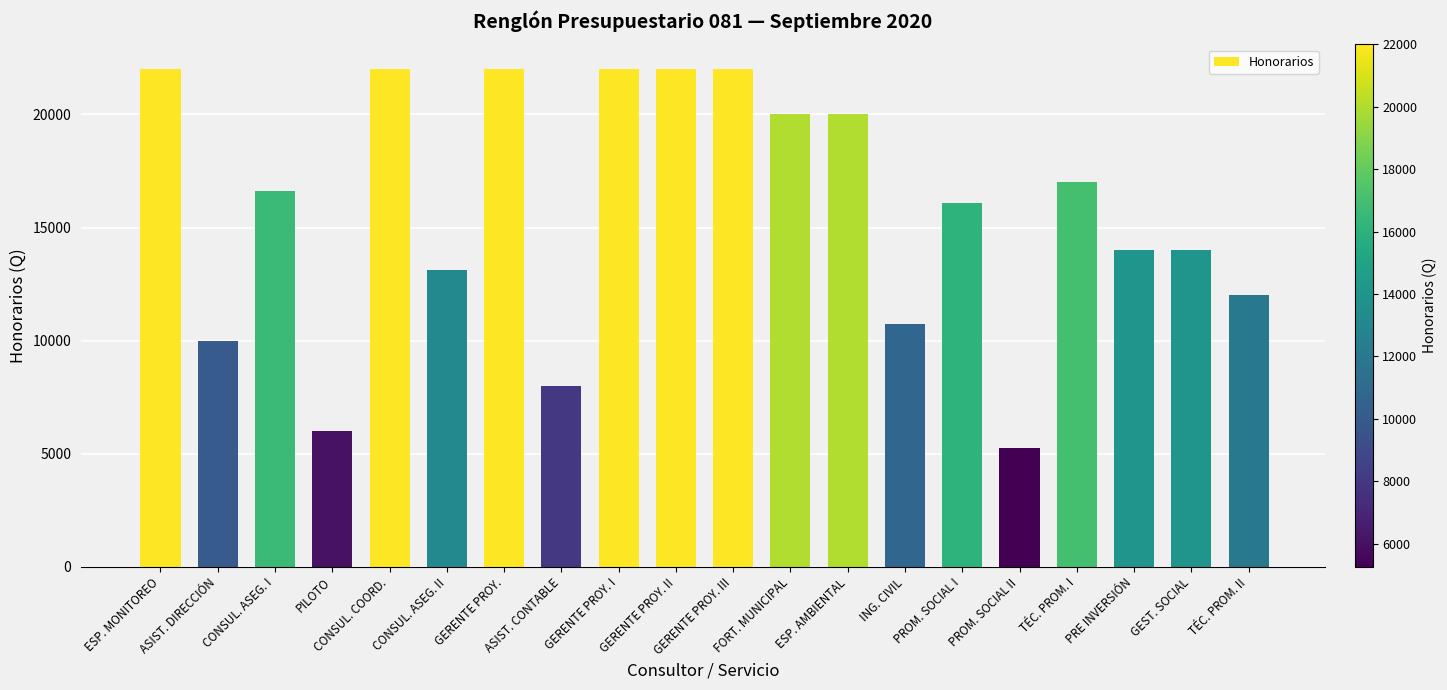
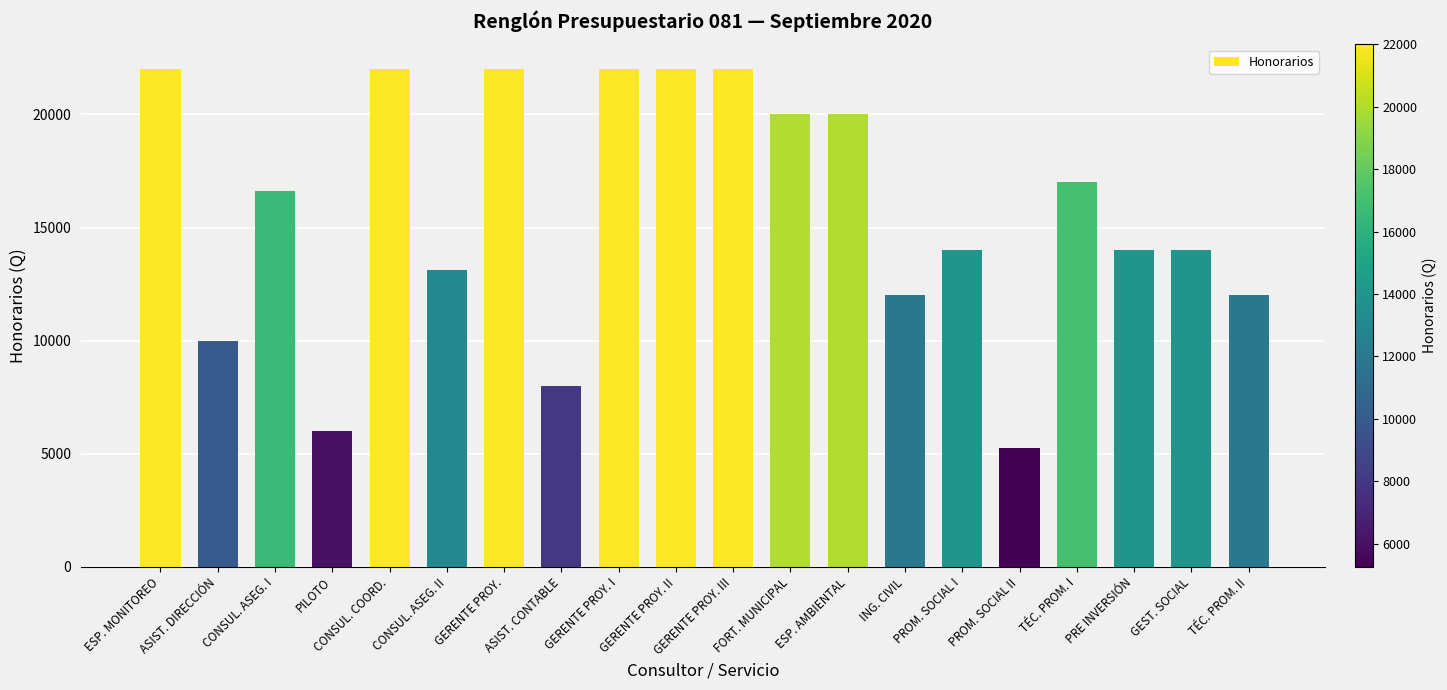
Honorarios, ING. CIVIL: 10700 -> 12000
Honorarios, PROM. SOCIAL I: 16100 -> 14000
